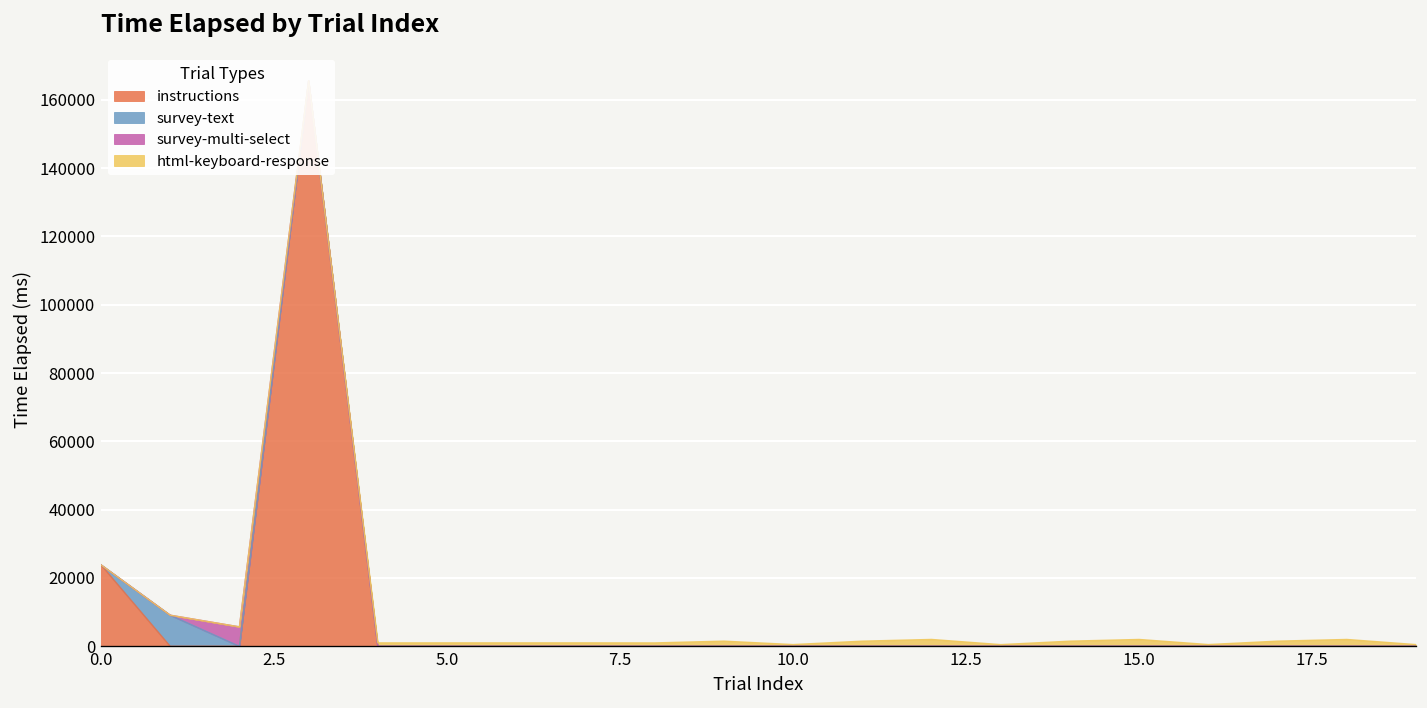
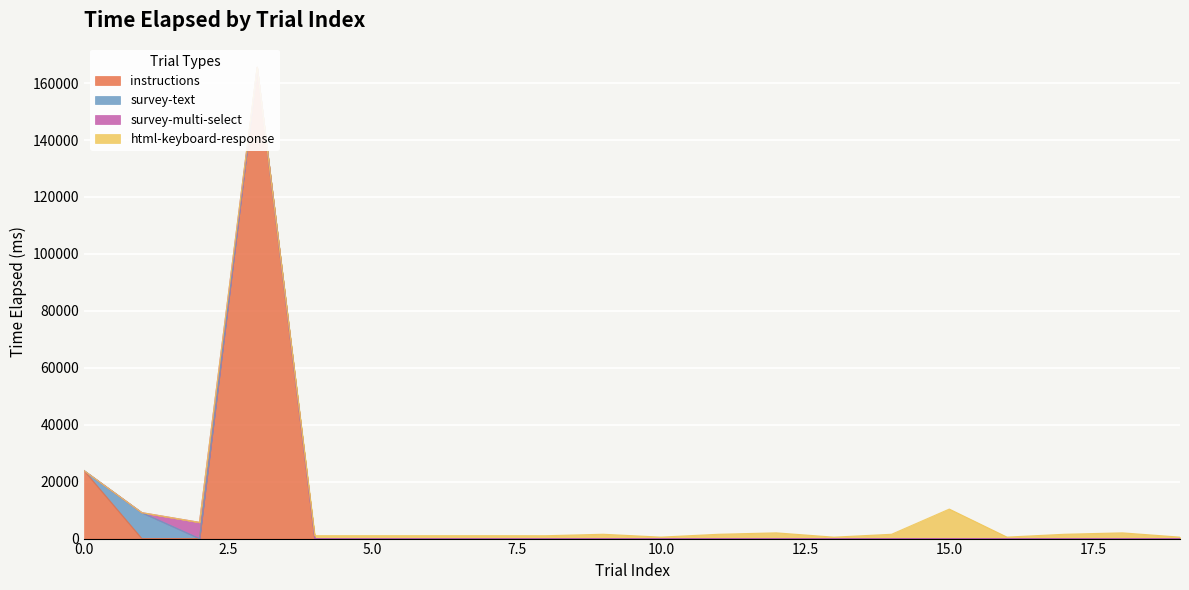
html-keyboard-response, 15.0: 2000 -> 10000
